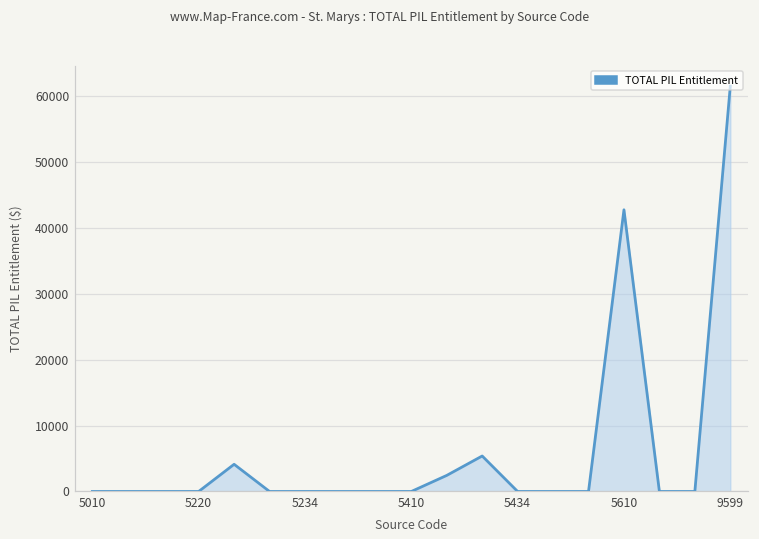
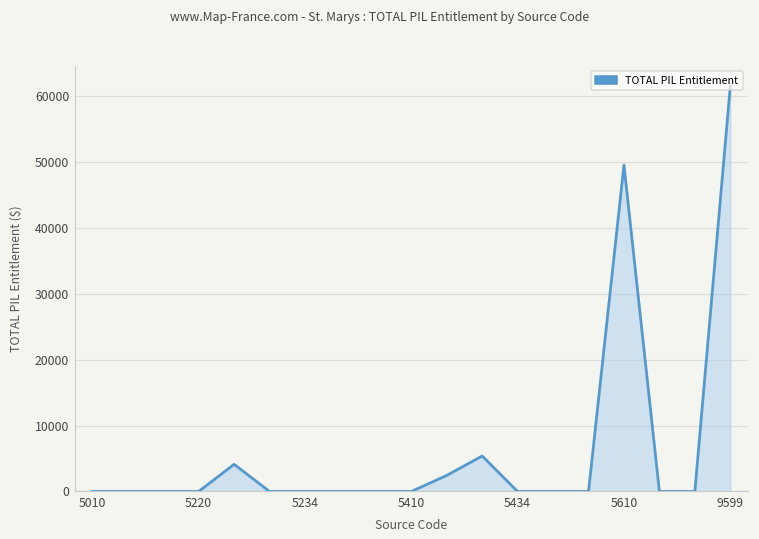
5610: 43000 -> 49000
